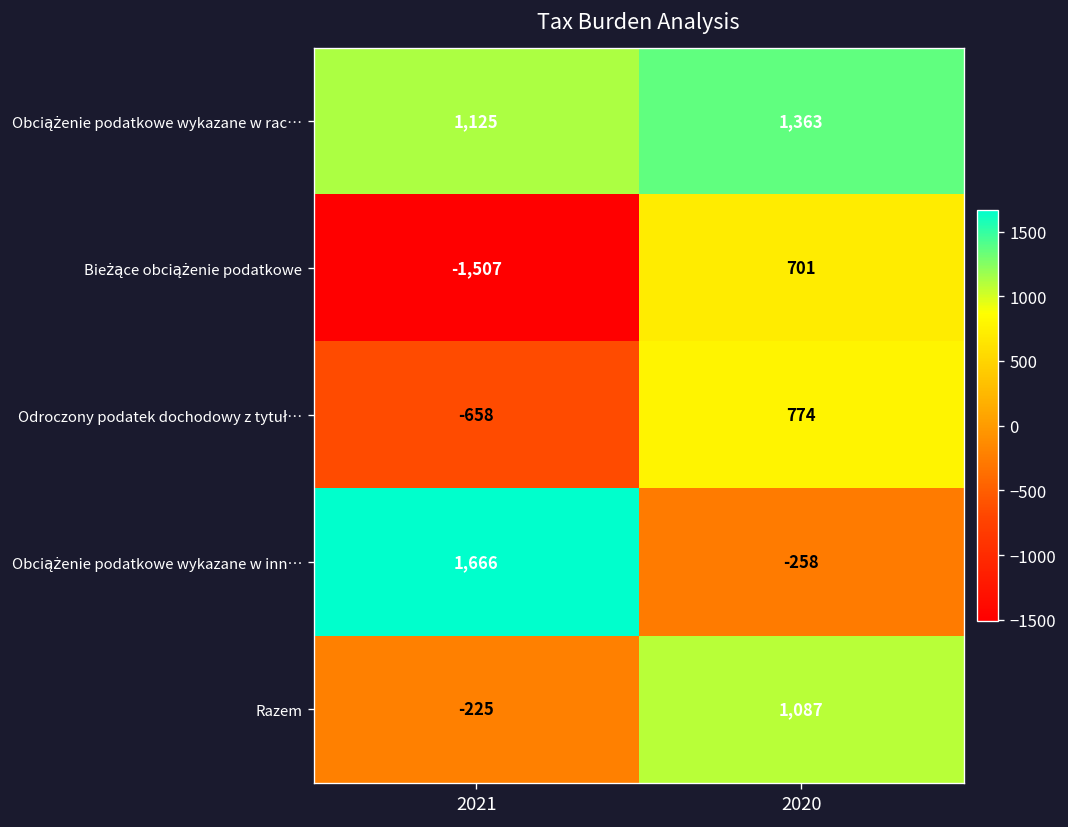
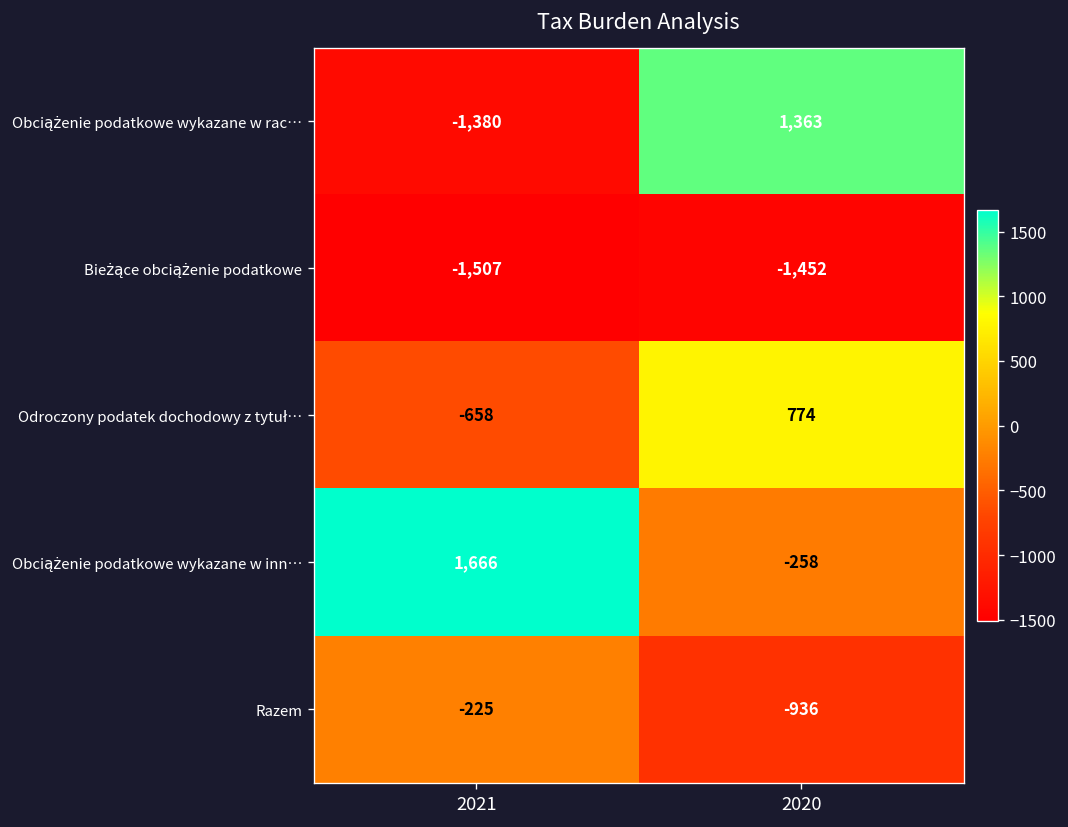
Obciążenie podatkowe wykazane w rac…, 2021: 1,125 -> -1,380
Bieżące obciążenie podatkowe, 2020: 701 -> -1,452
Razem, 2020: 1,087 -> -936
